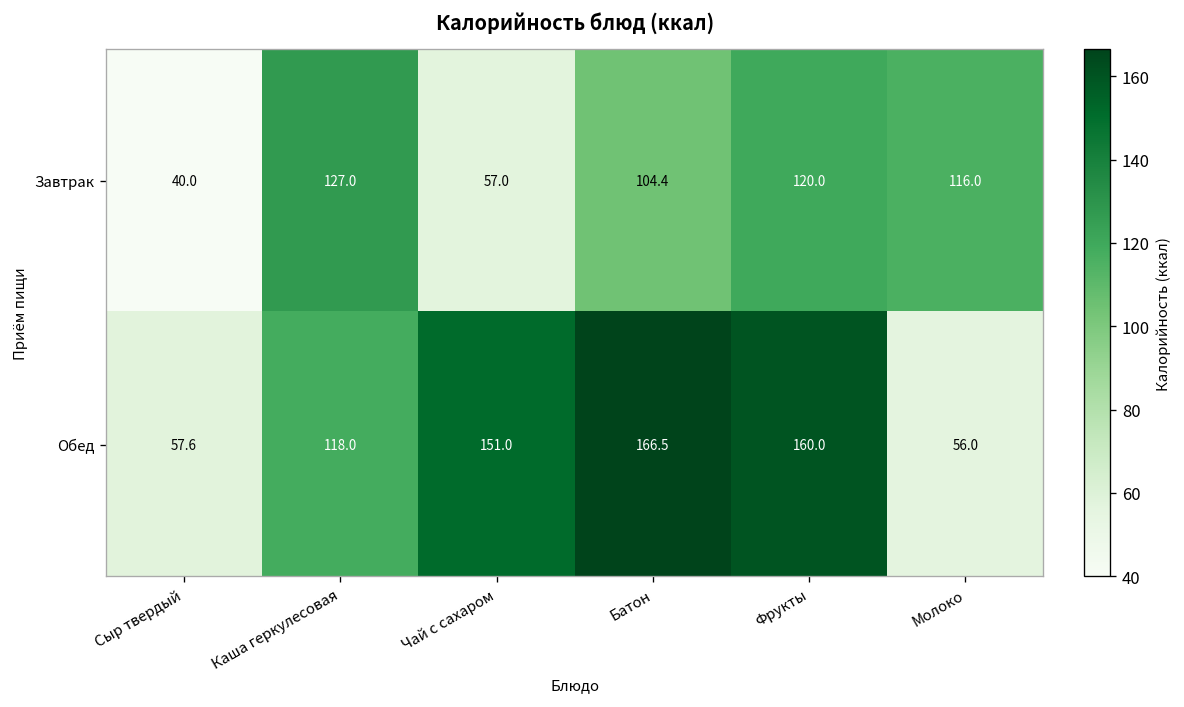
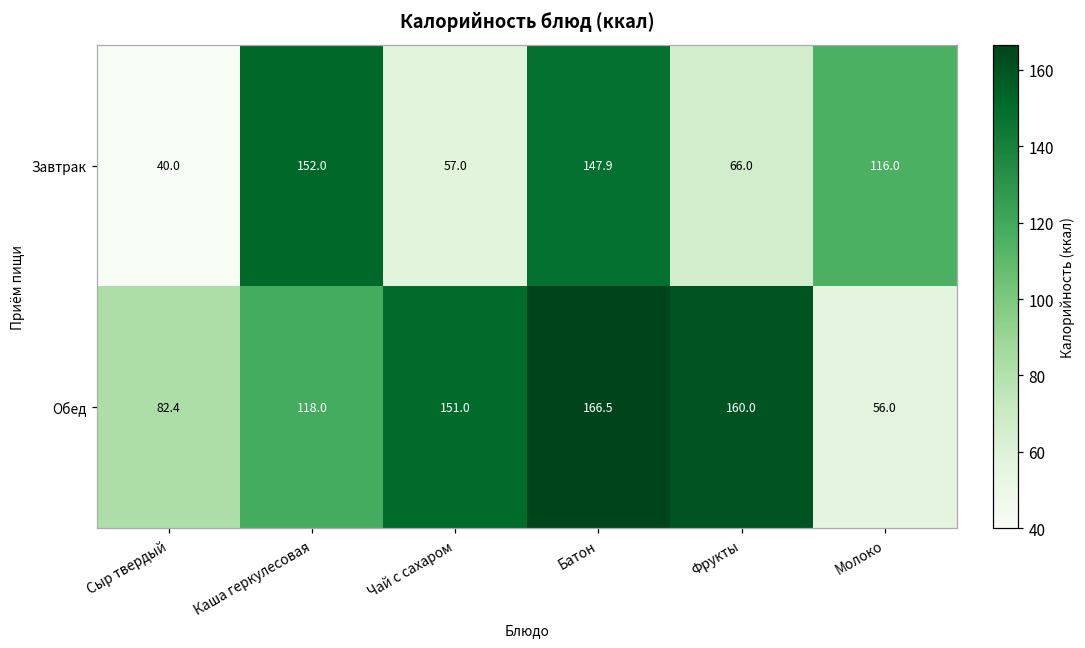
Завтрак, Каша геркулесовая: 127.0 -> 152.0
Завтрак, Батон: 104.4 -> 147.9
Завтрак, Фрукты: 120.0 -> 66.0
Обед, Сыр твердый: 57.6 -> 82.4
